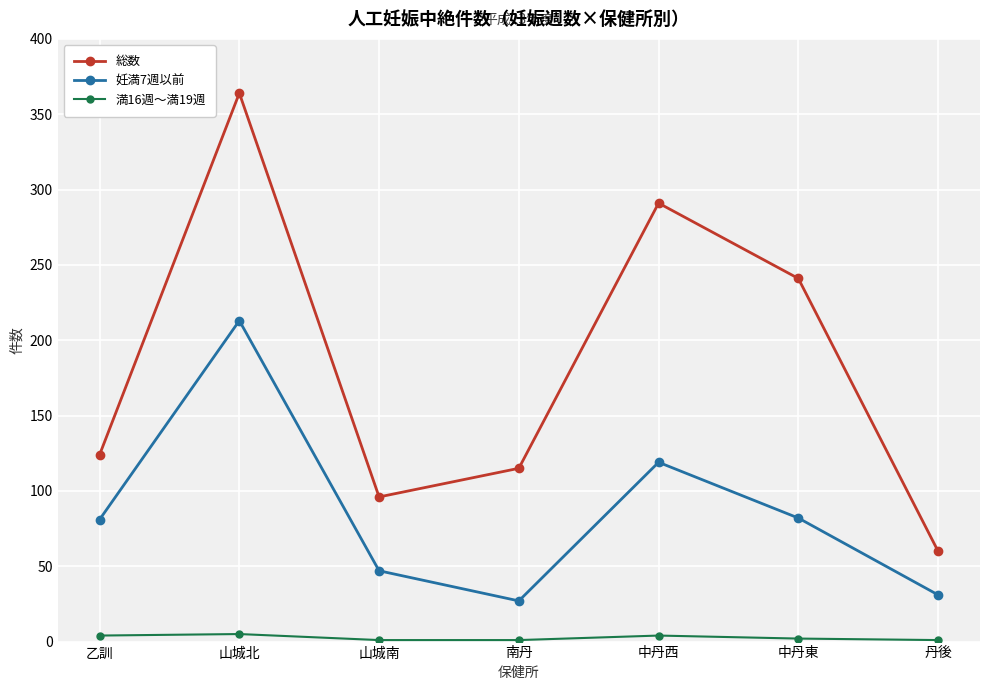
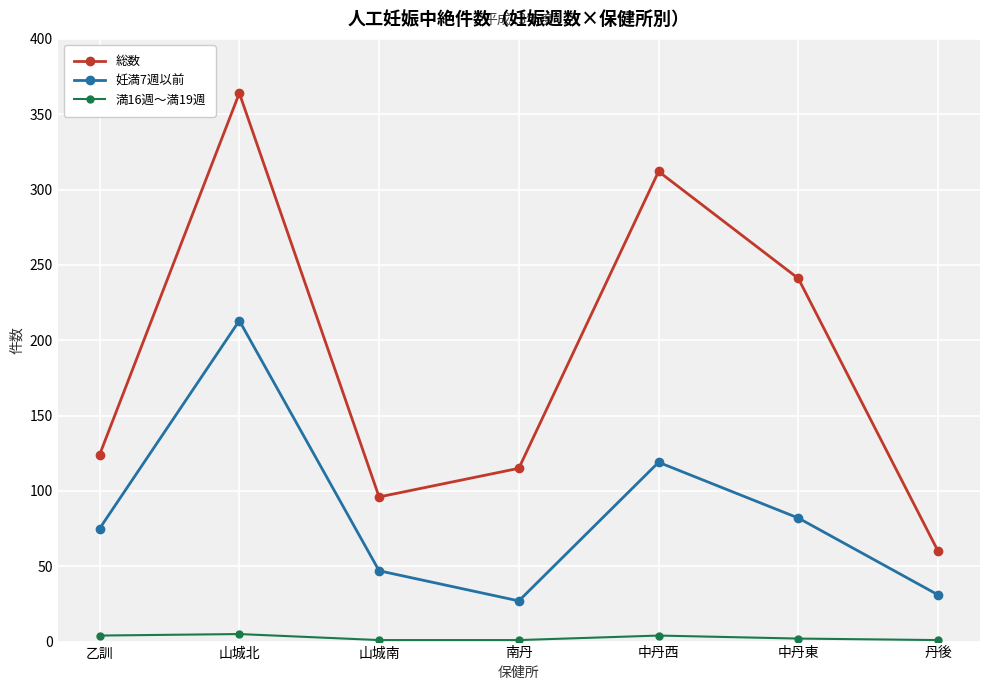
妊満7週以前, 乙訓: 81 -> 75
総数, 中丹西: 291 -> 312
